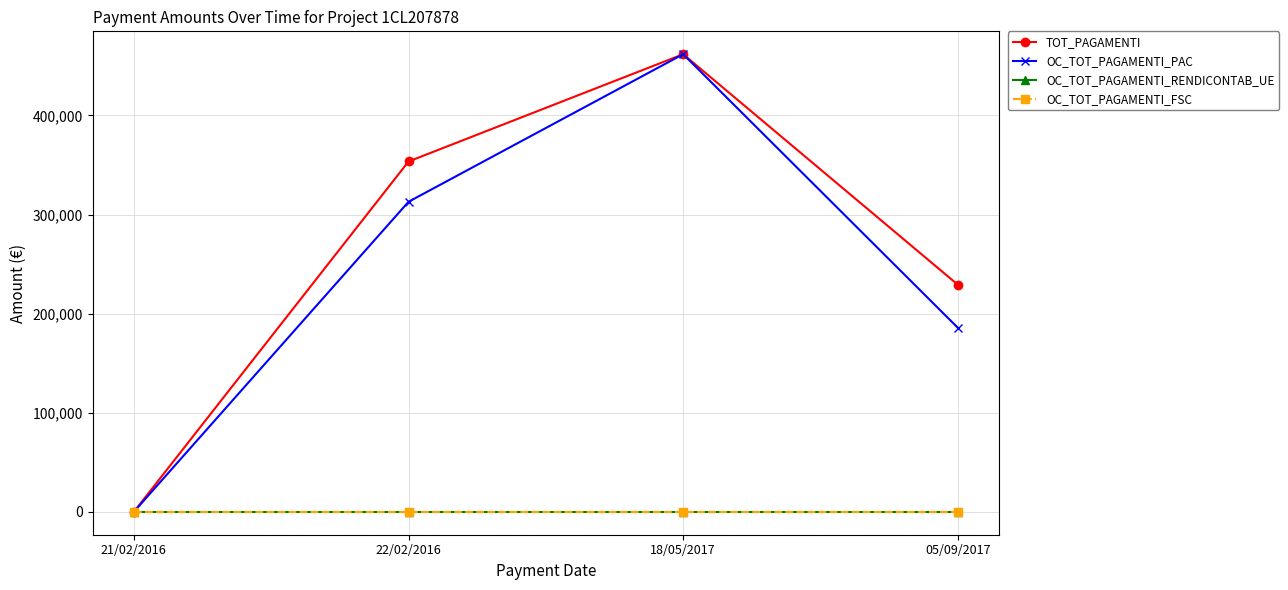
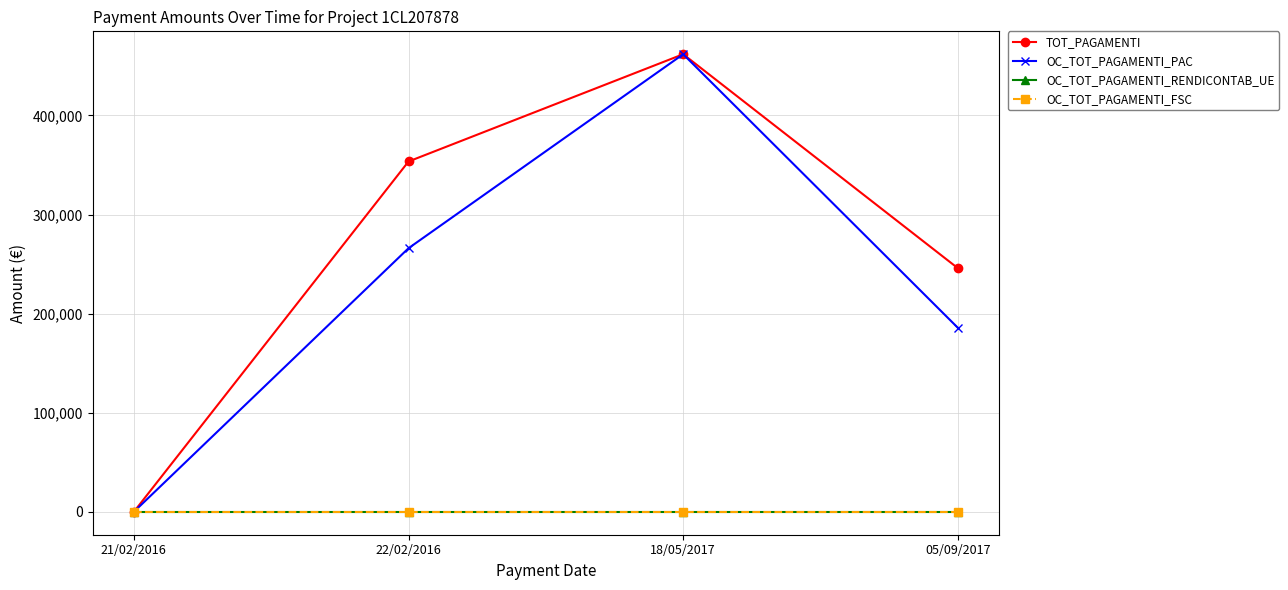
OC_TOT_PAGAMENTI_PAC, 22/02/2016: 310,000 -> 270,000
TOT_PAGAMENTI, 05/09/2017: 230,000 -> 250,000
